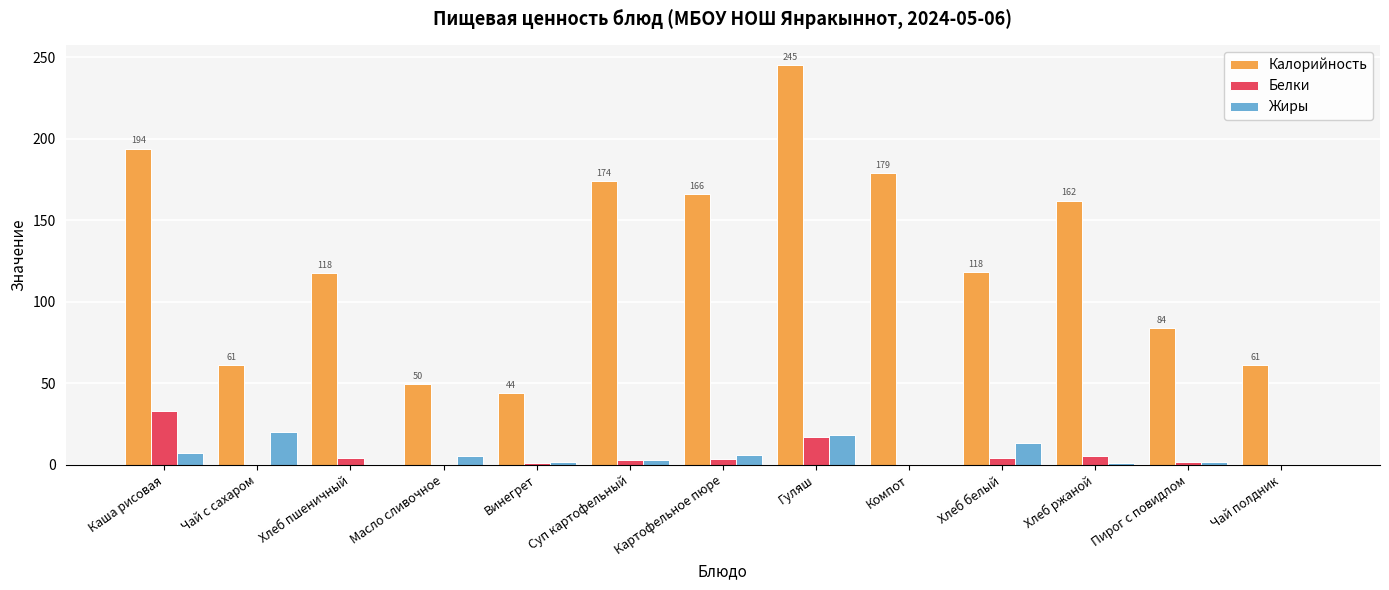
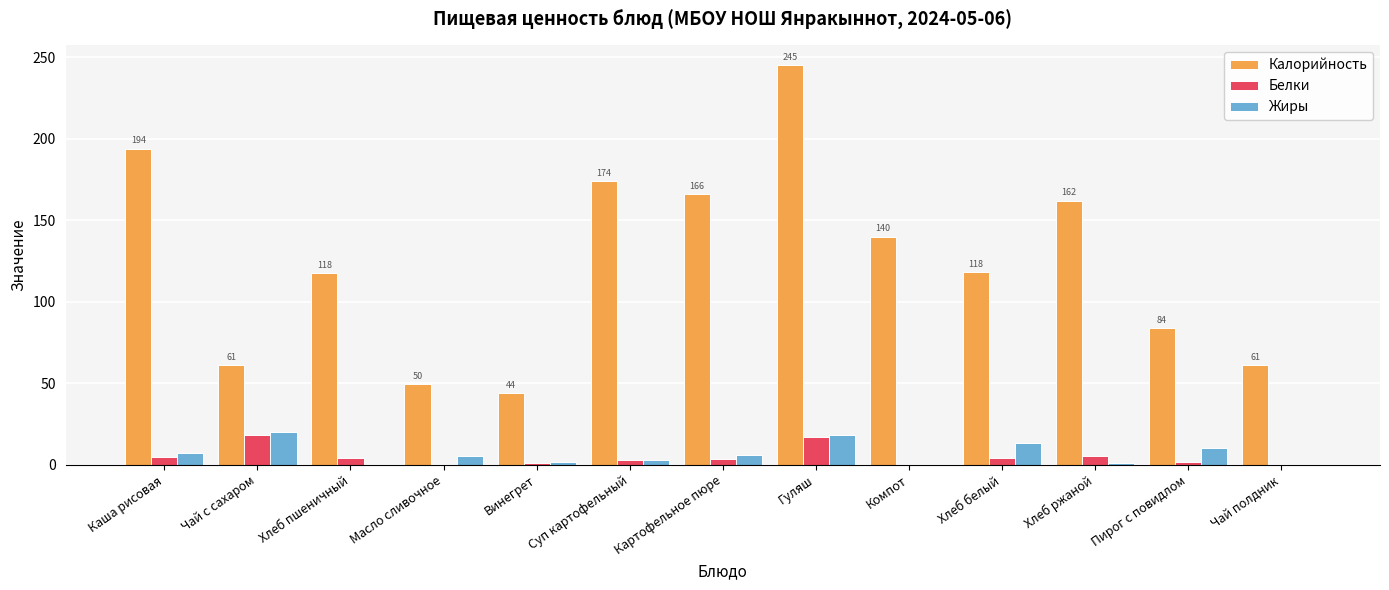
Белки, Каша рисовая: 33 -> 5
Белки, Чай с сахаром: 0 -> 18
Калорийность, Компот: 179 -> 140
Жиры, Пирог с повидлом: 2 -> 10
